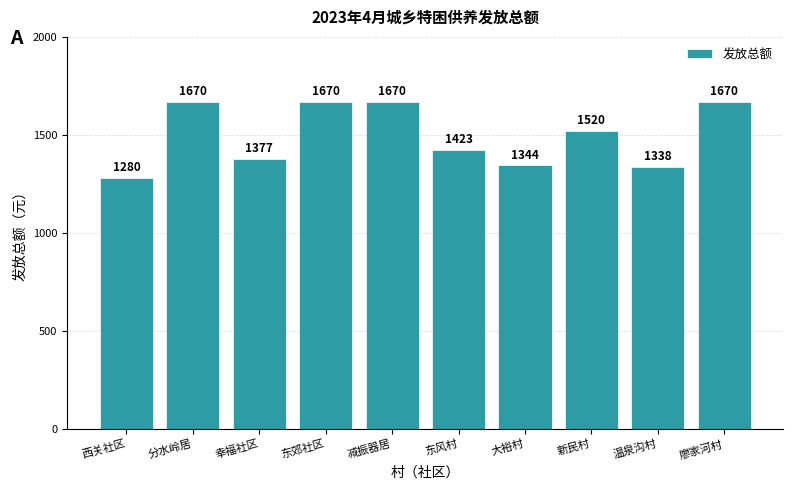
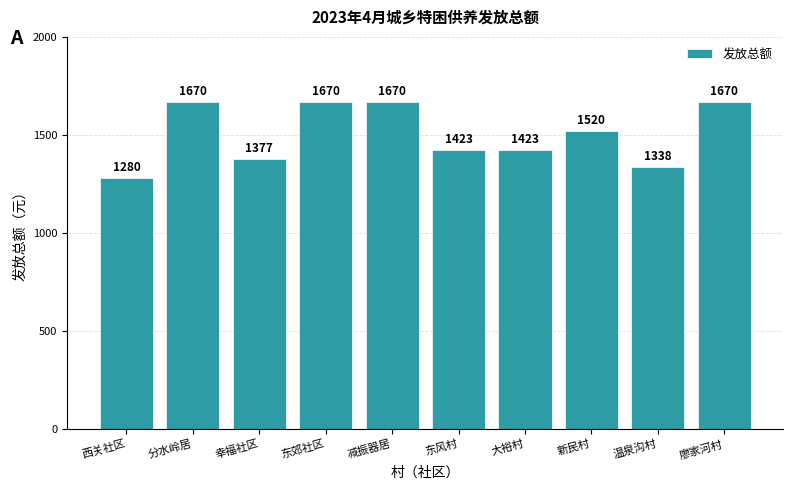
大裕村: 1344 -> 1423
